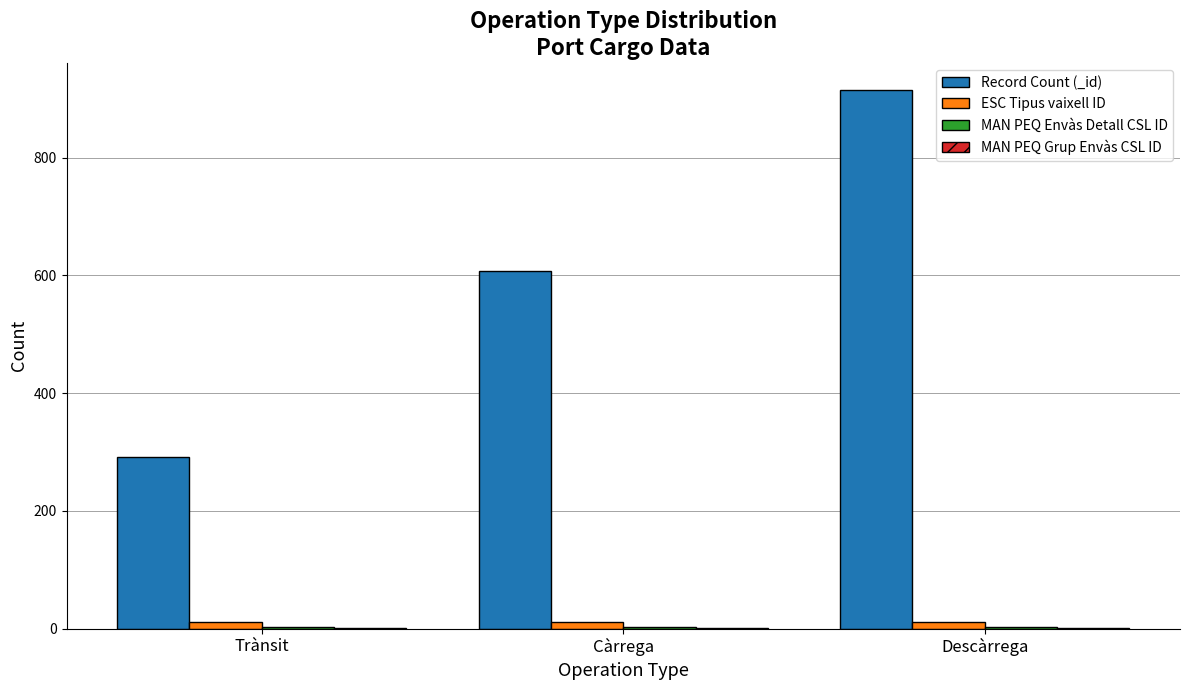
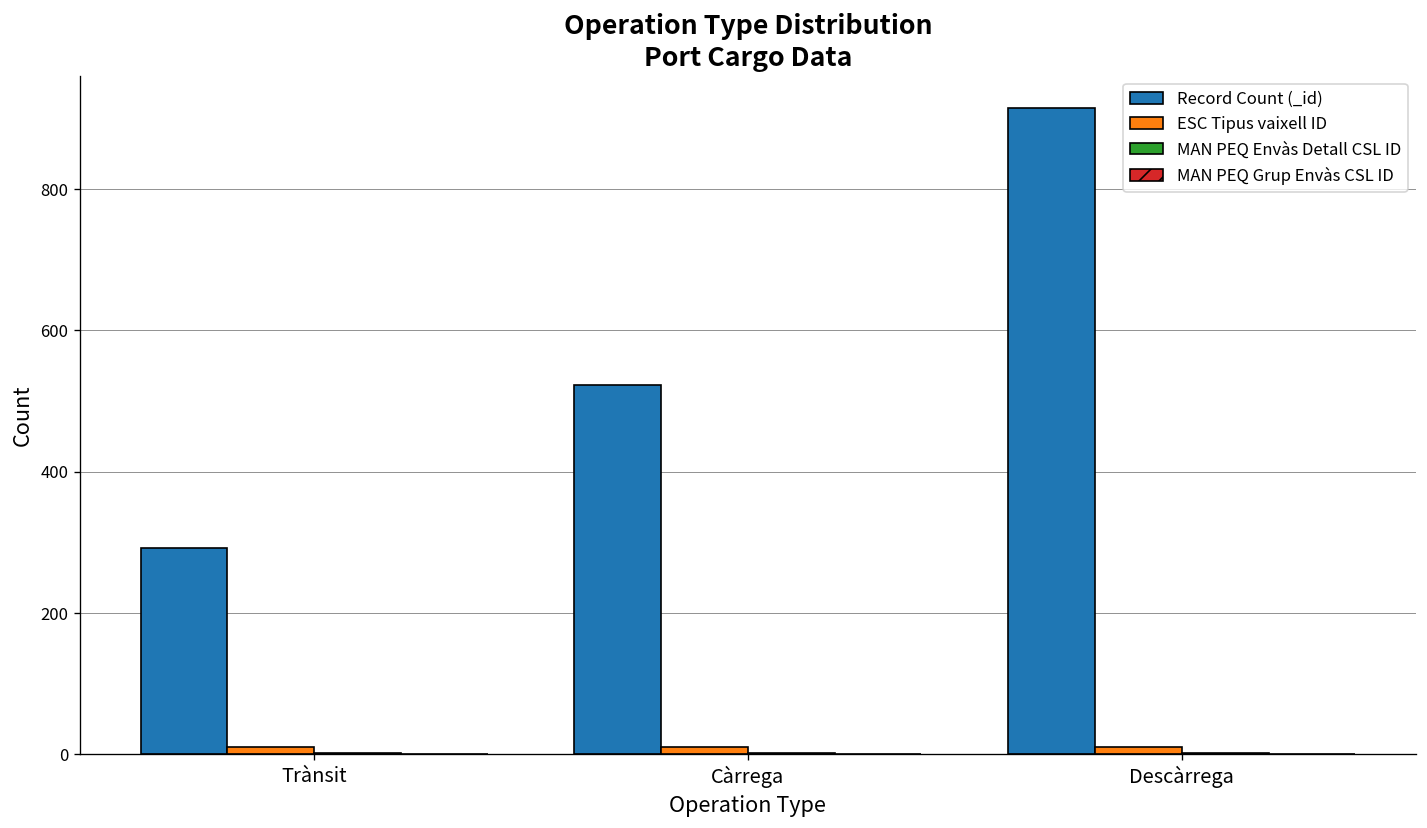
Record Count (_id), Càrrega: 610 -> 520
